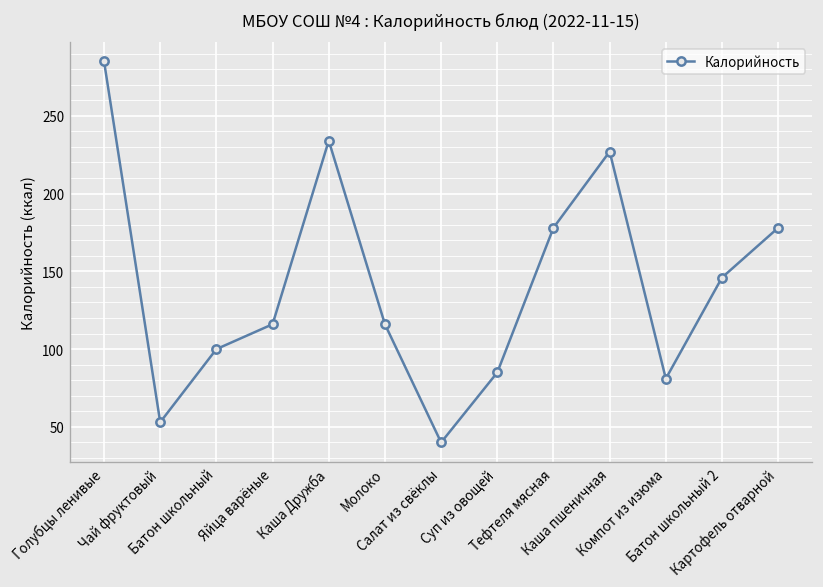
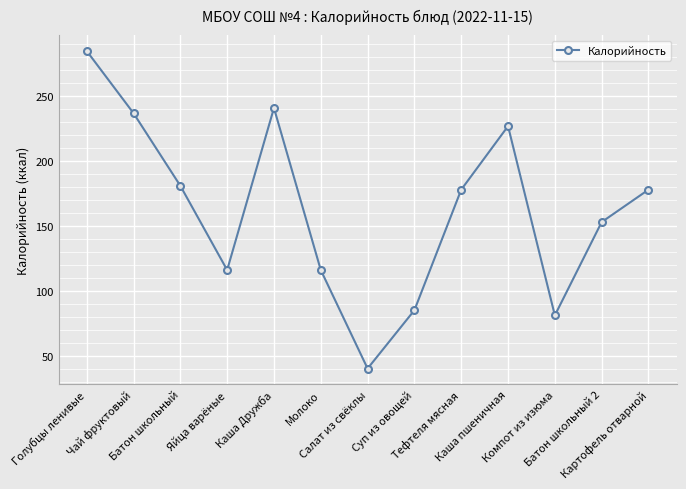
Чай фруктовый: 53 -> 237
Батон школьный: 100 -> 181
Каша Дружба: 234 -> 241
Батон школьный 2: 146 -> 153
